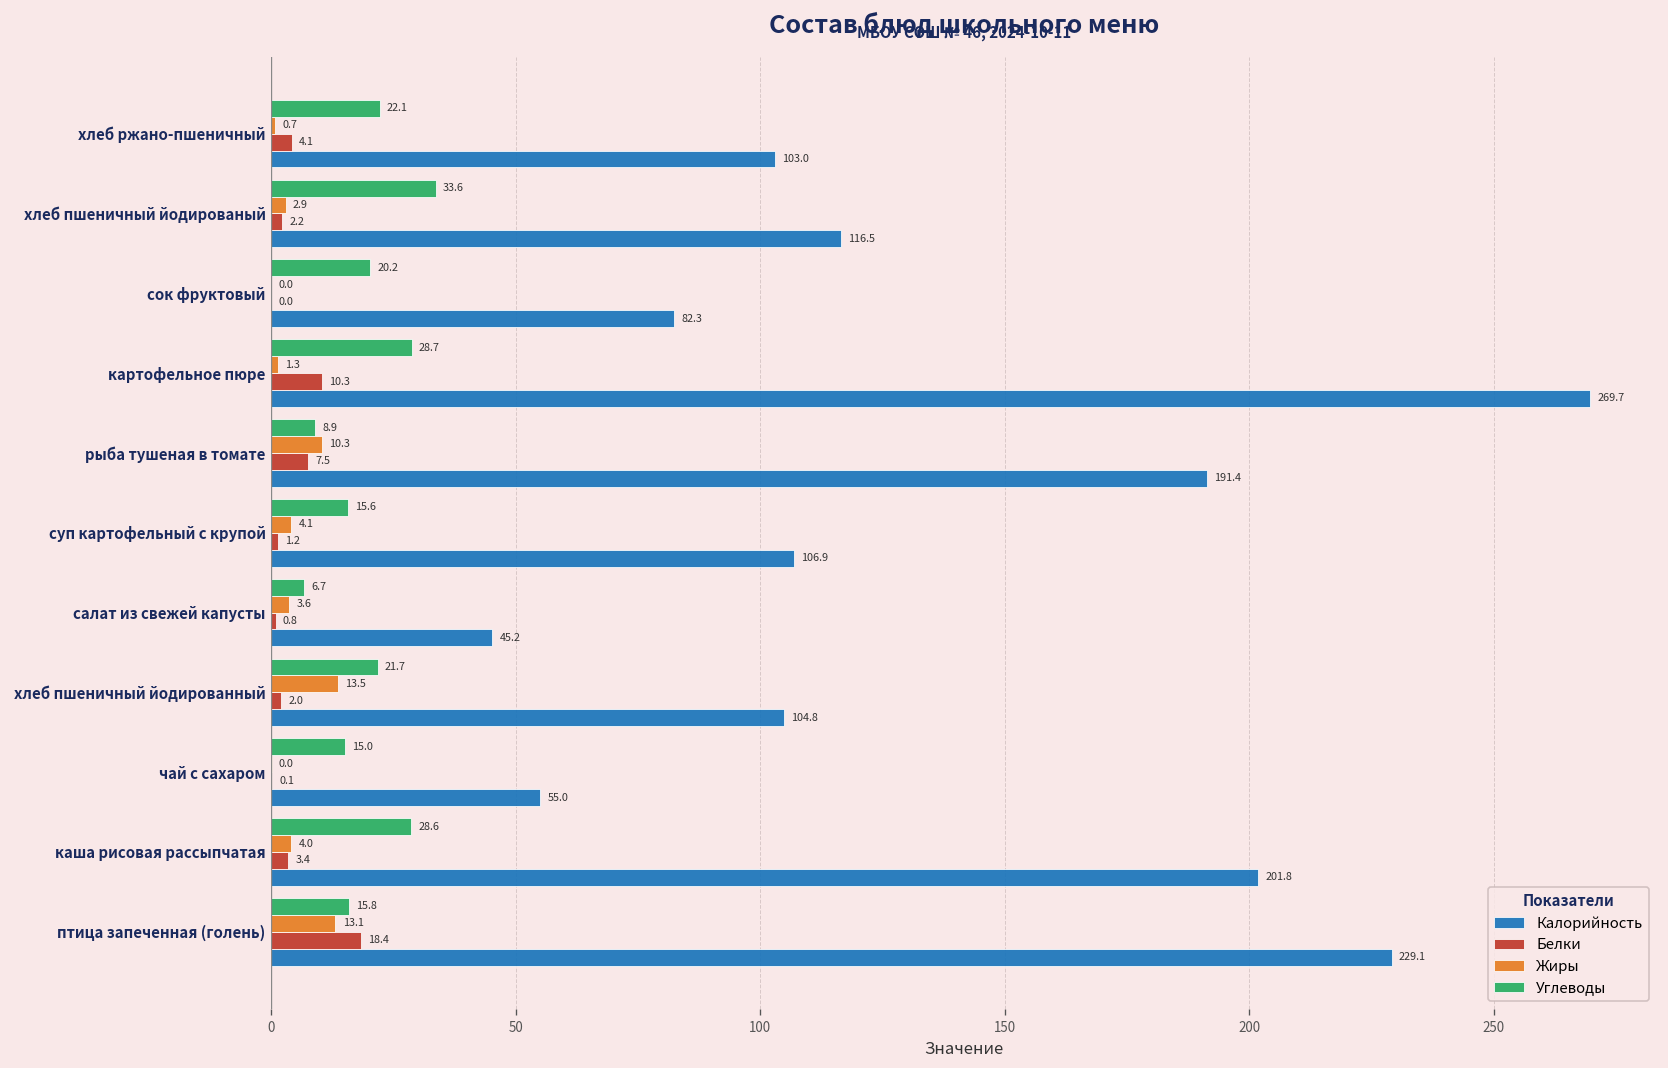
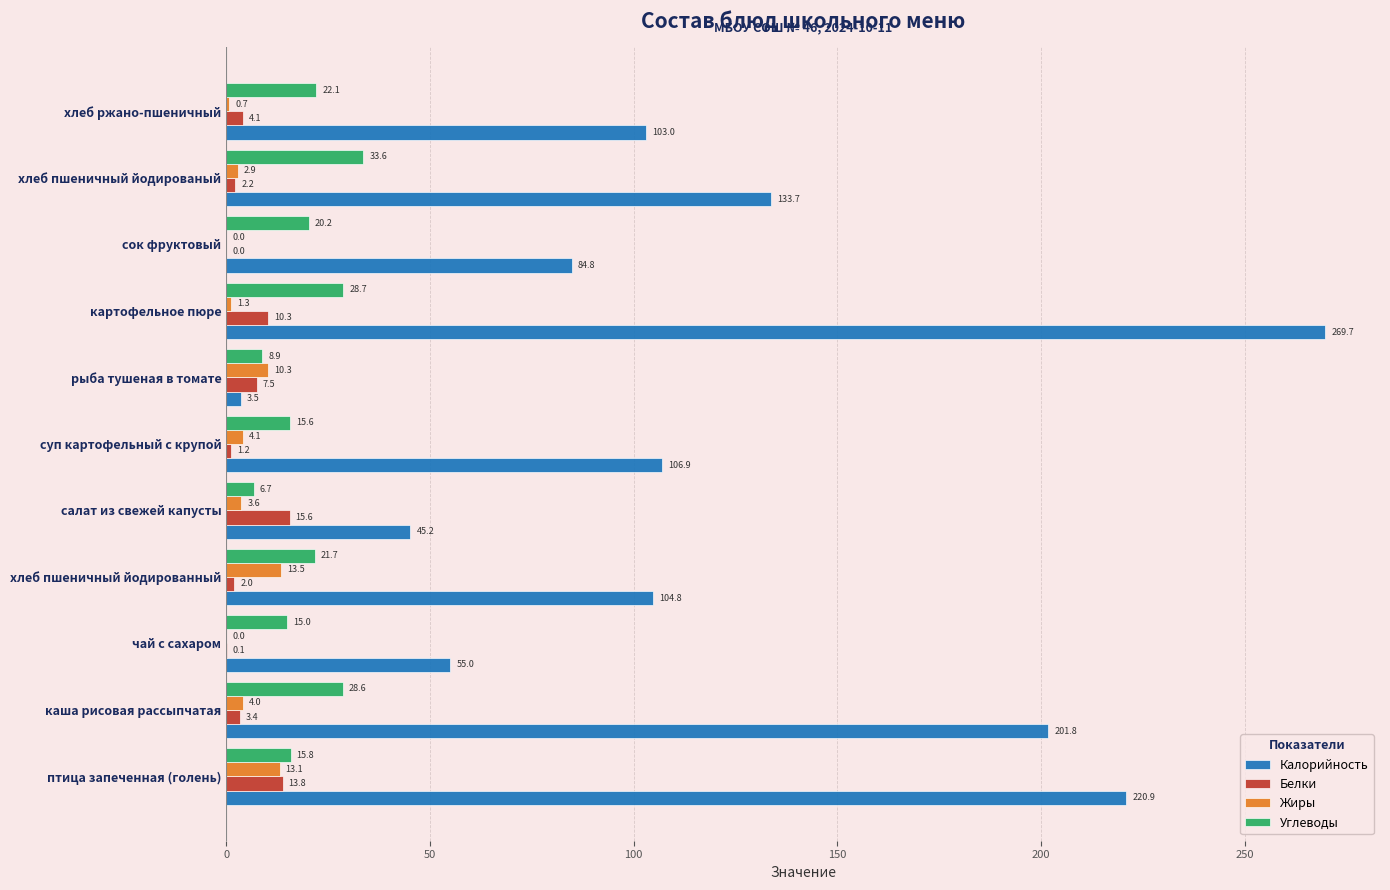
Калорийность, хлеб пшеничный йодированый: 116.5 -> 133.7
Калорийность, сок фруктовый: 82.3 -> 84.8
Калорийность, рыба тушеная в томате: 191.4 -> 3.5
Белки, салат из свежей капусты: 0.8 -> 15.6
Белки, птица запеченная (голень): 18.4 -> 13.8
Калорийность, птица запеченная (голень): 229.1 -> 220.9
